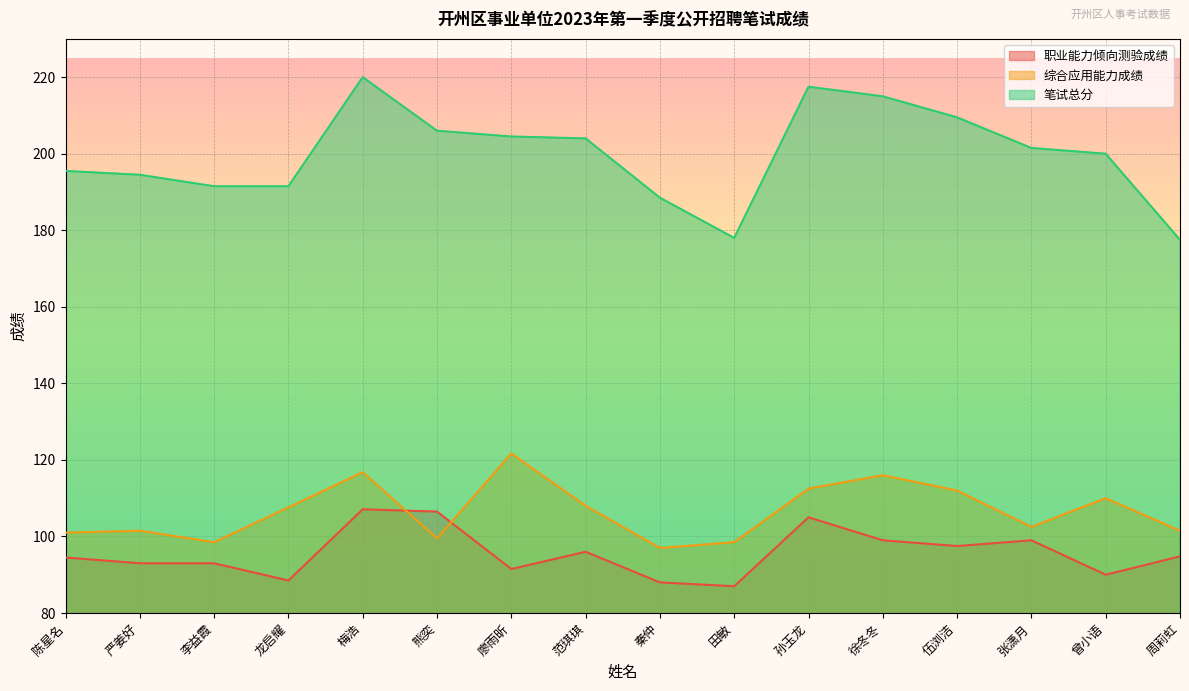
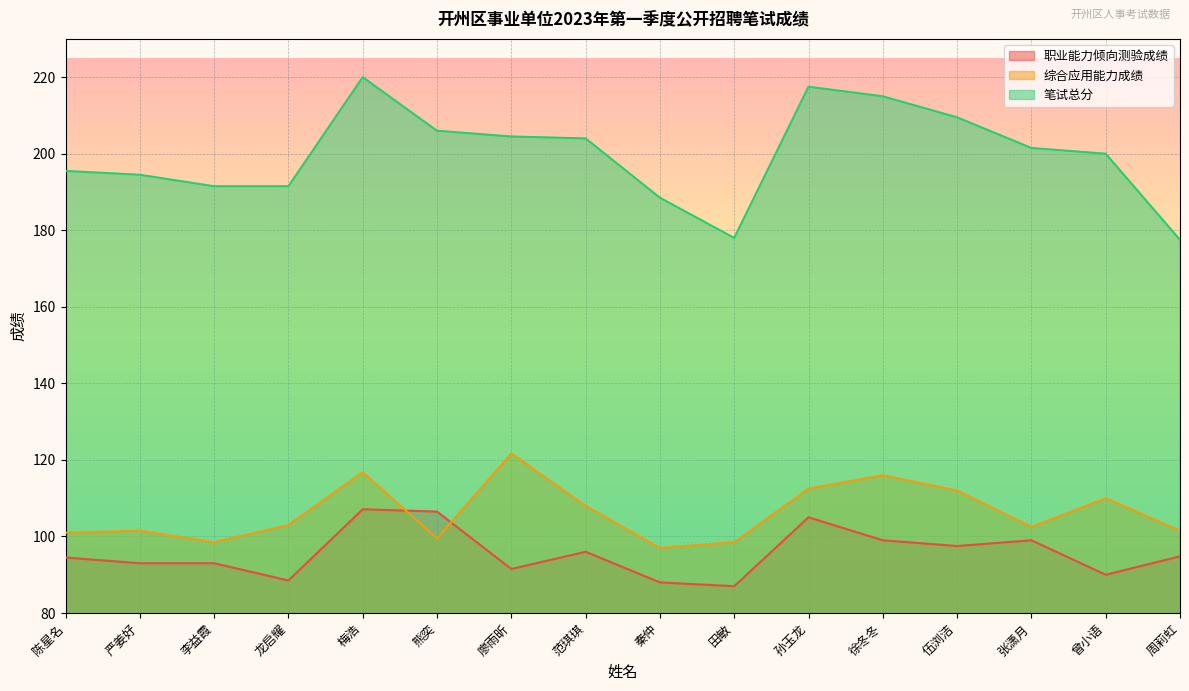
综合应用能力成绩, 龙启耀: 108 -> 103
